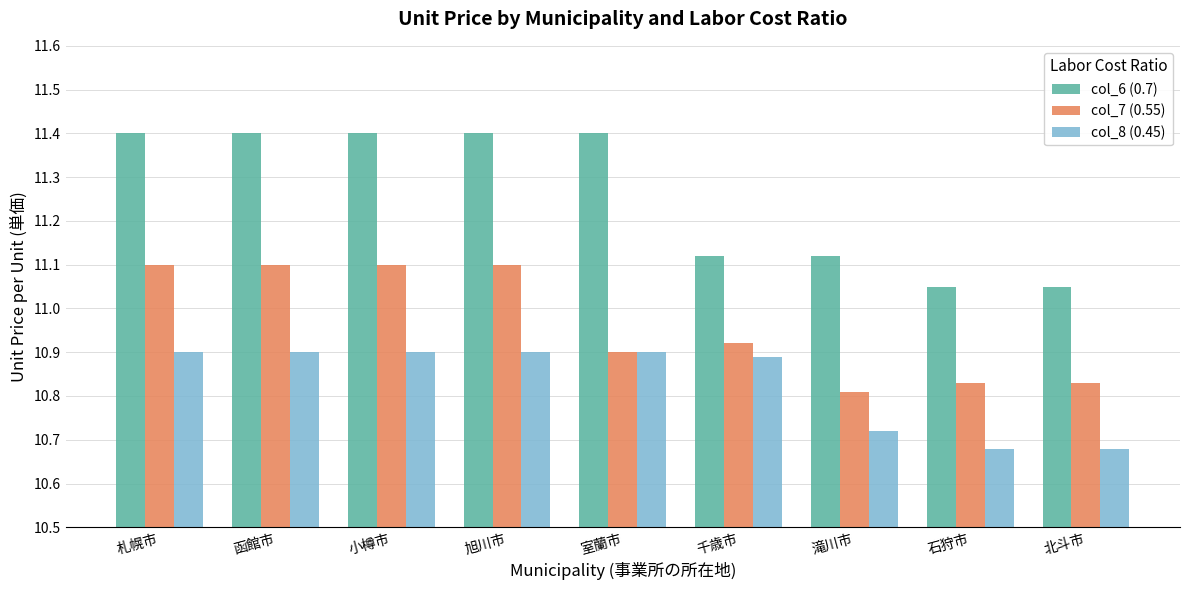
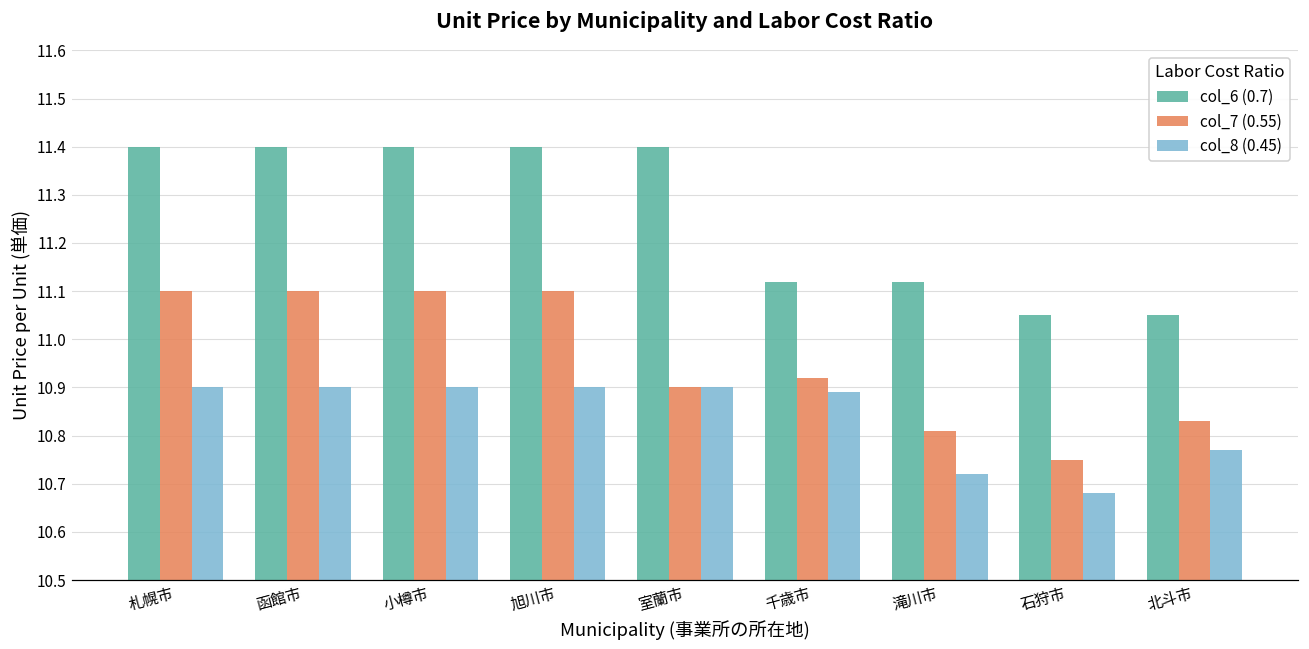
col_7 (0.55), 石狩市: 10.83 -> 10.75
col_8 (0.45), 北斗市: 10.68 -> 10.77
